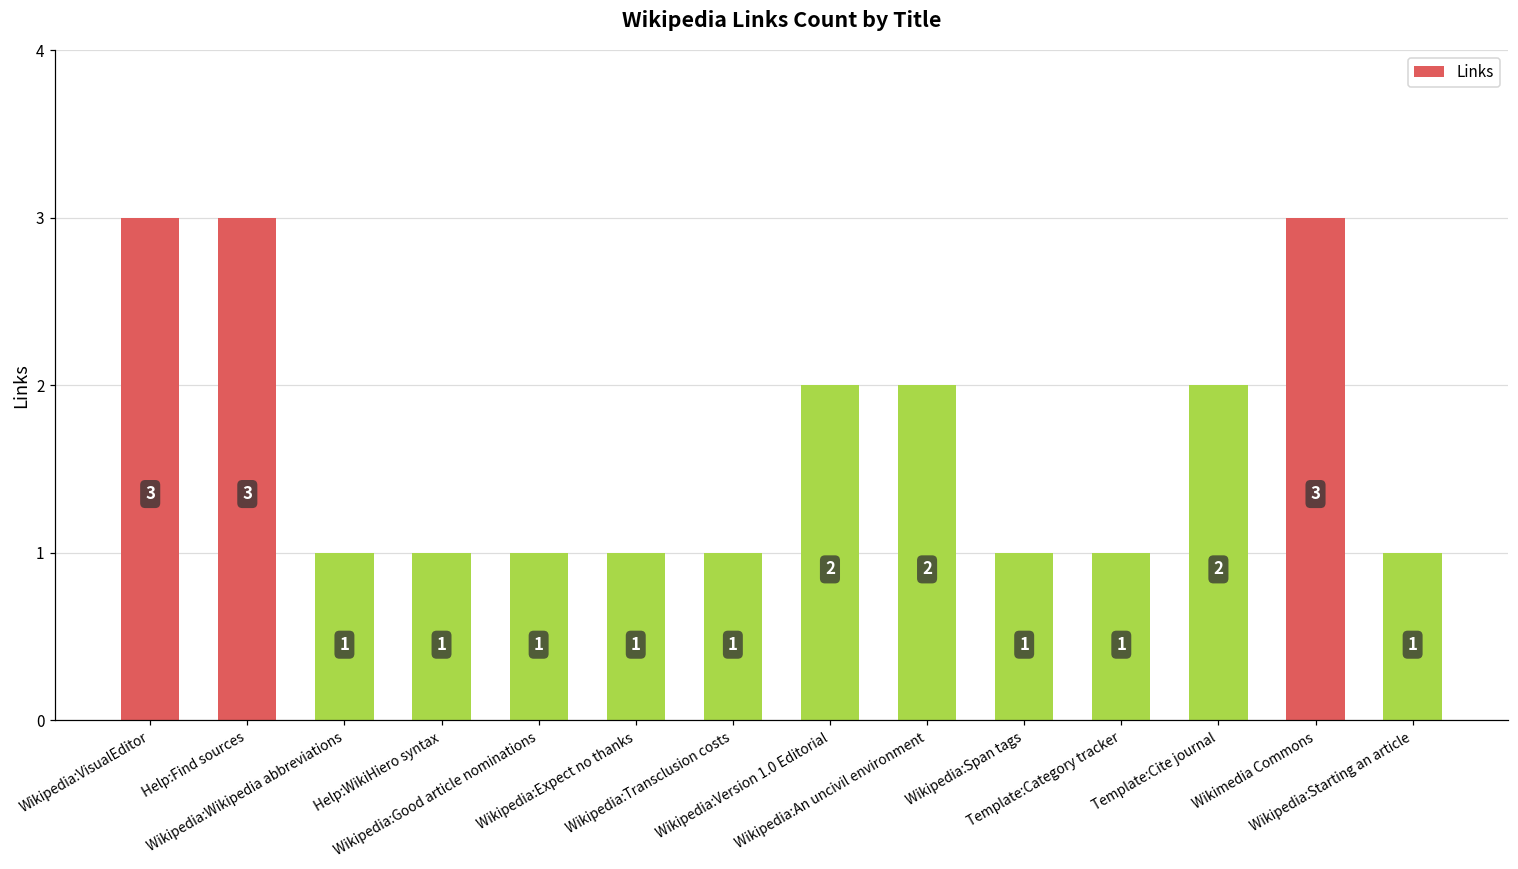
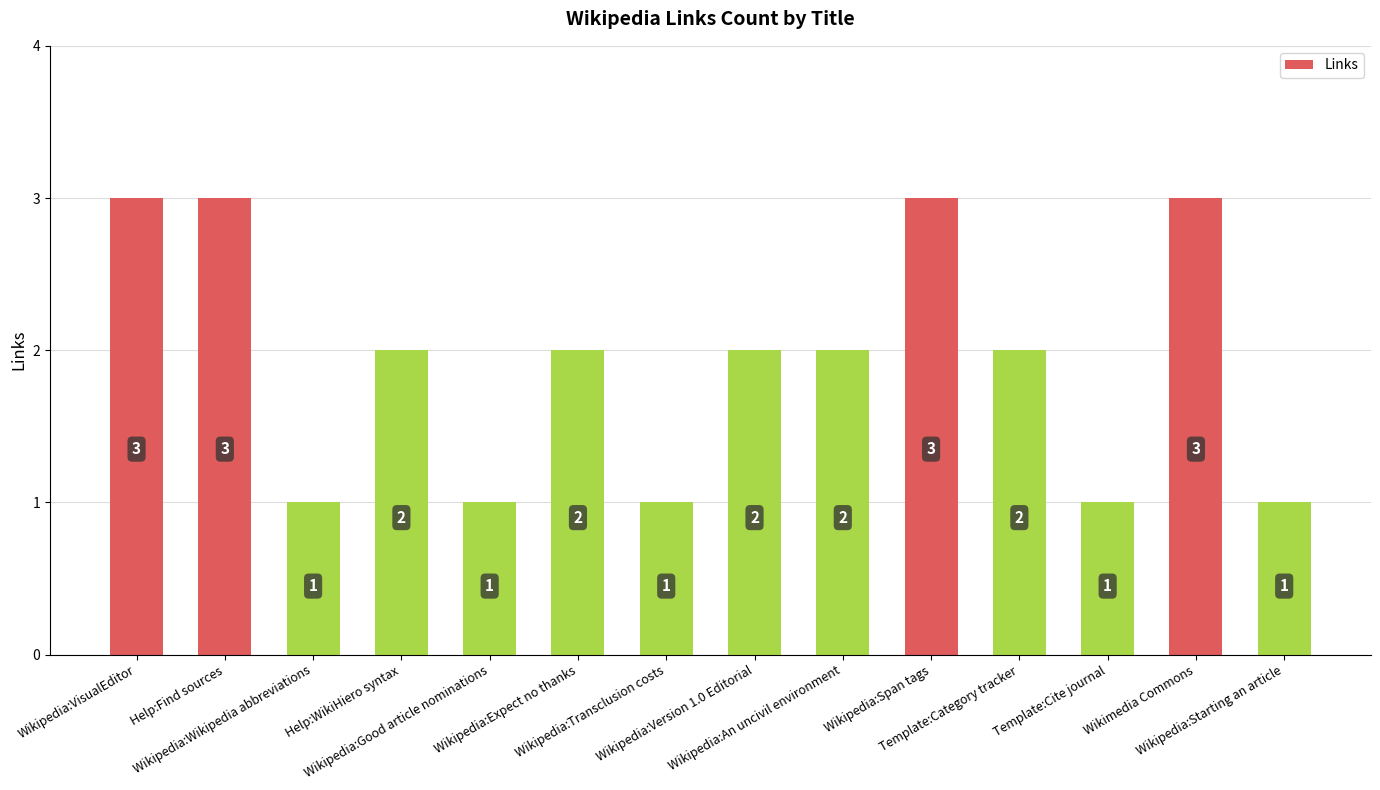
Help:WikiHiero syntax: 1 -> 2
Wikipedia:Expect no thanks: 1 -> 2
Wikipedia:Span tags: 1 -> 3
Template:Category tracker: 1 -> 2
Template:Cite journal: 2 -> 1
